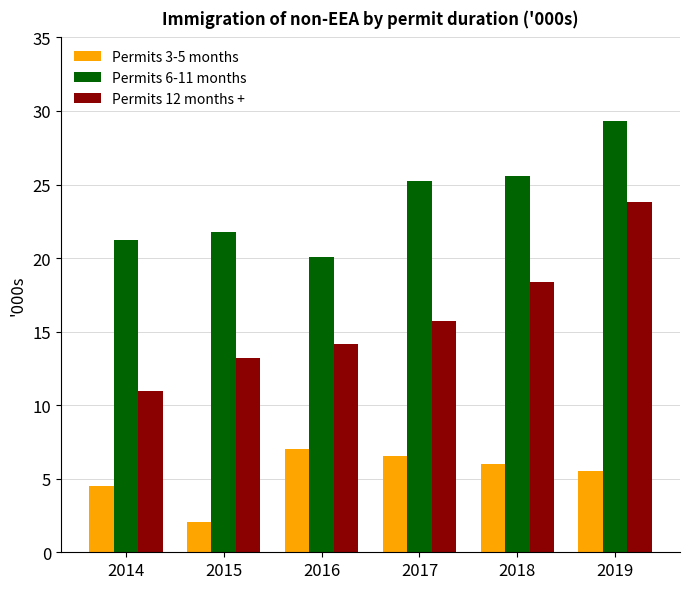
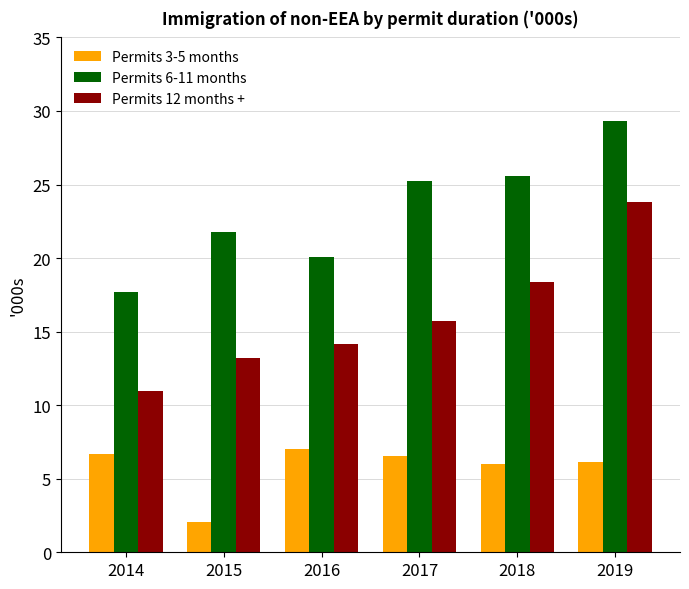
Permits 3-5 months, 2014: 4.5 -> 6.6
Permits 6-11 months, 2014: 21.2 -> 17.7
Permits 3-5 months, 2019: 5.5 -> 6.1
